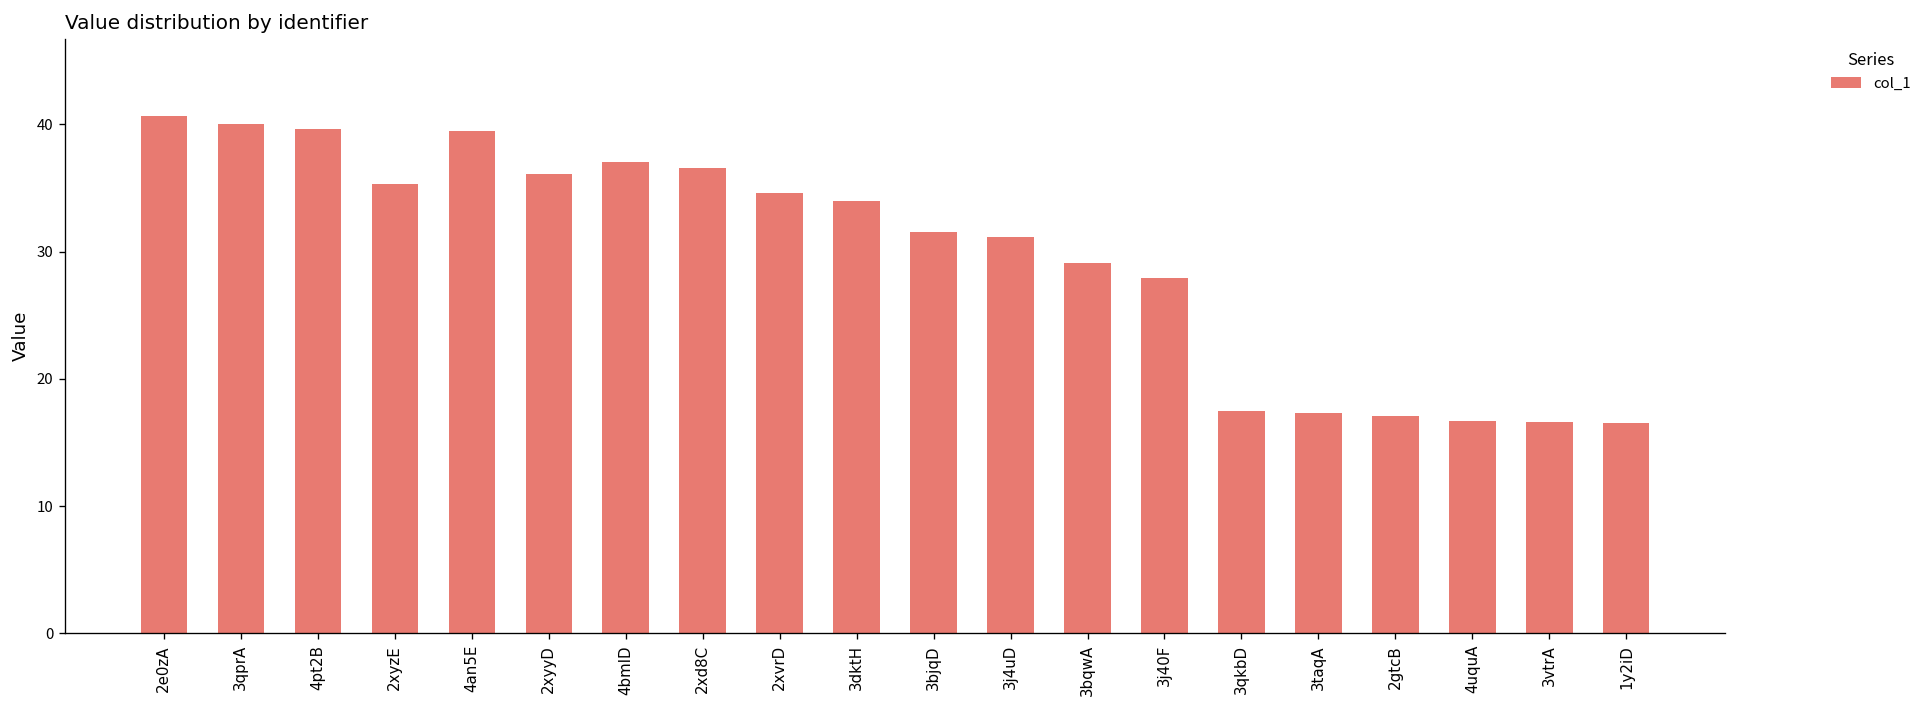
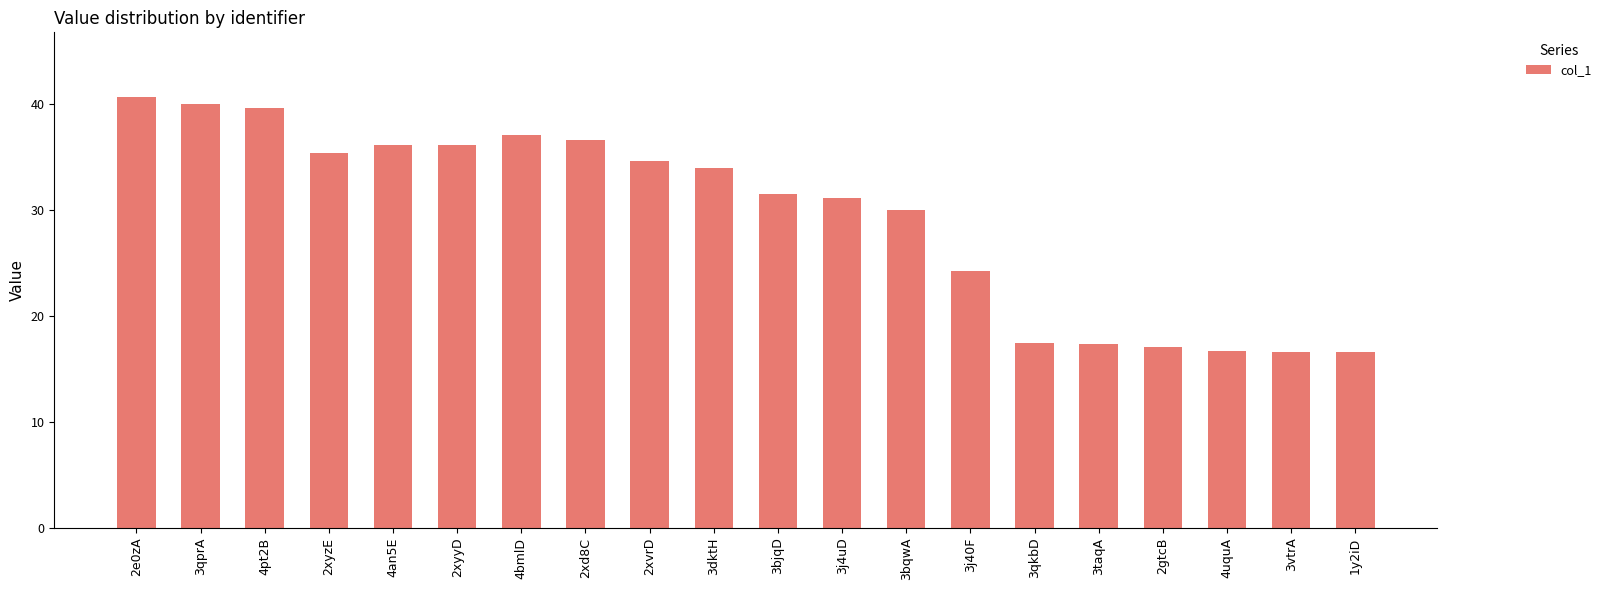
4an5E: 39.5 -> 36.1
3bqwA: 29.1 -> 29.9
3j40F: 28.0 -> 24.2
